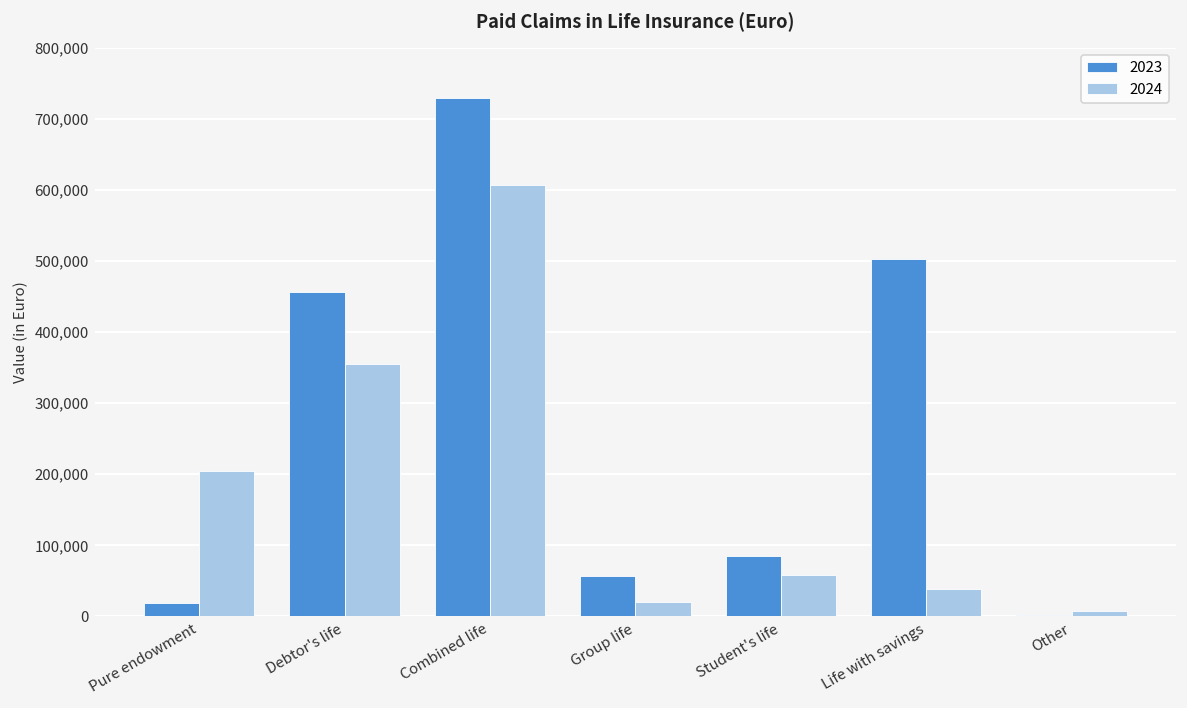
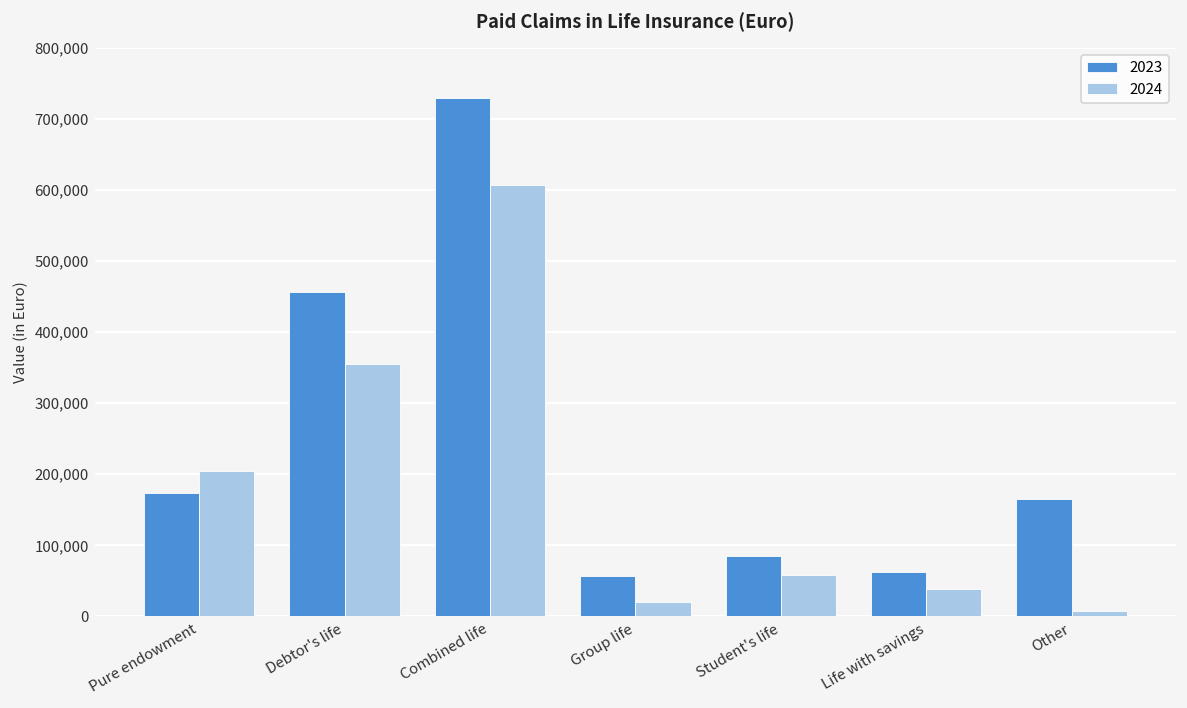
2023, Pure endowment: 20,000 -> 170,000
2023, Life with savings: 500,000 -> 60,000
2023, Other: 0 -> 160,000
